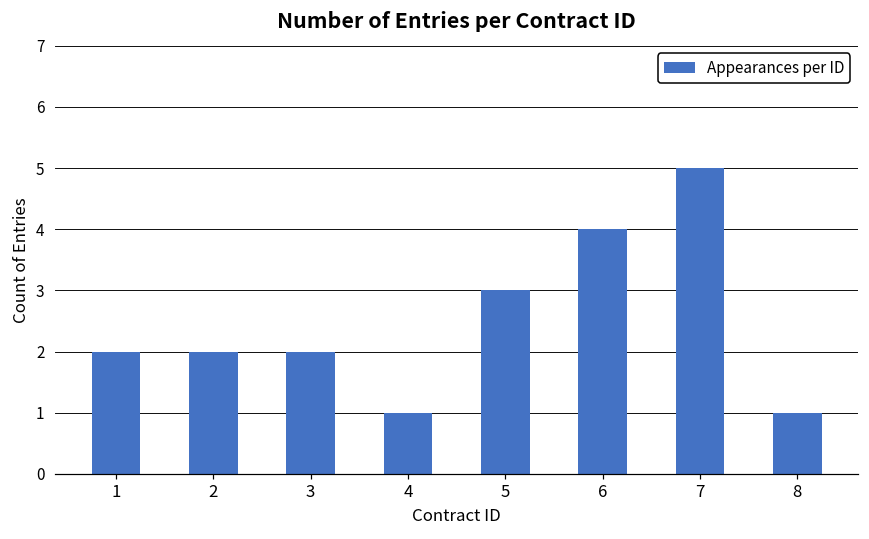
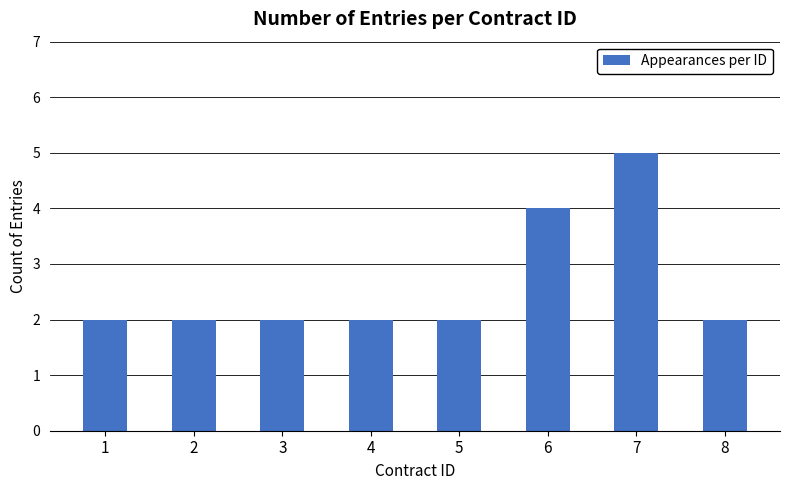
4: 1 -> 2
5: 3 -> 2
8: 1 -> 2
